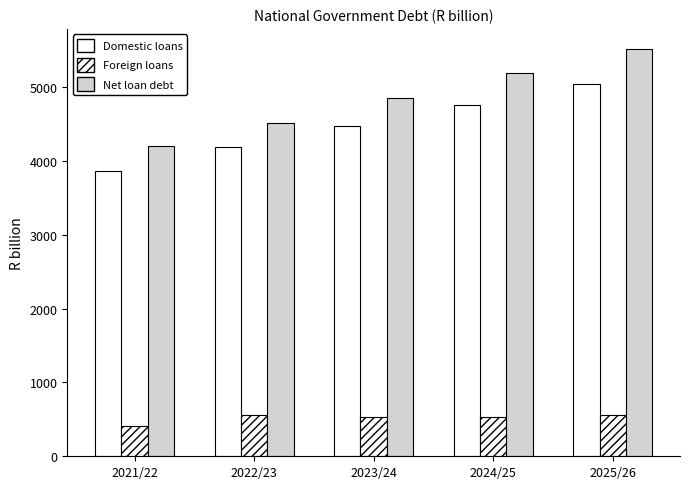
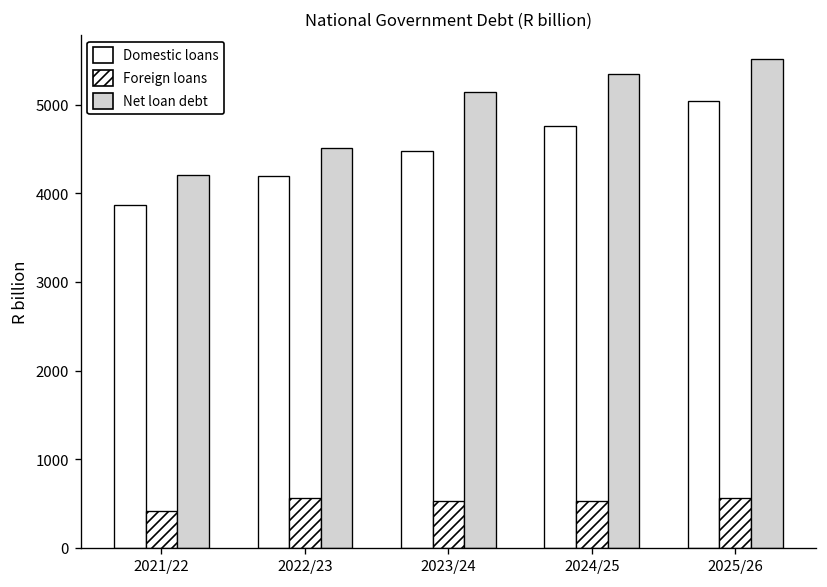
Net loan debt, 2023/24: 4800 -> 5100
Net loan debt, 2024/25: 5200 -> 5300
